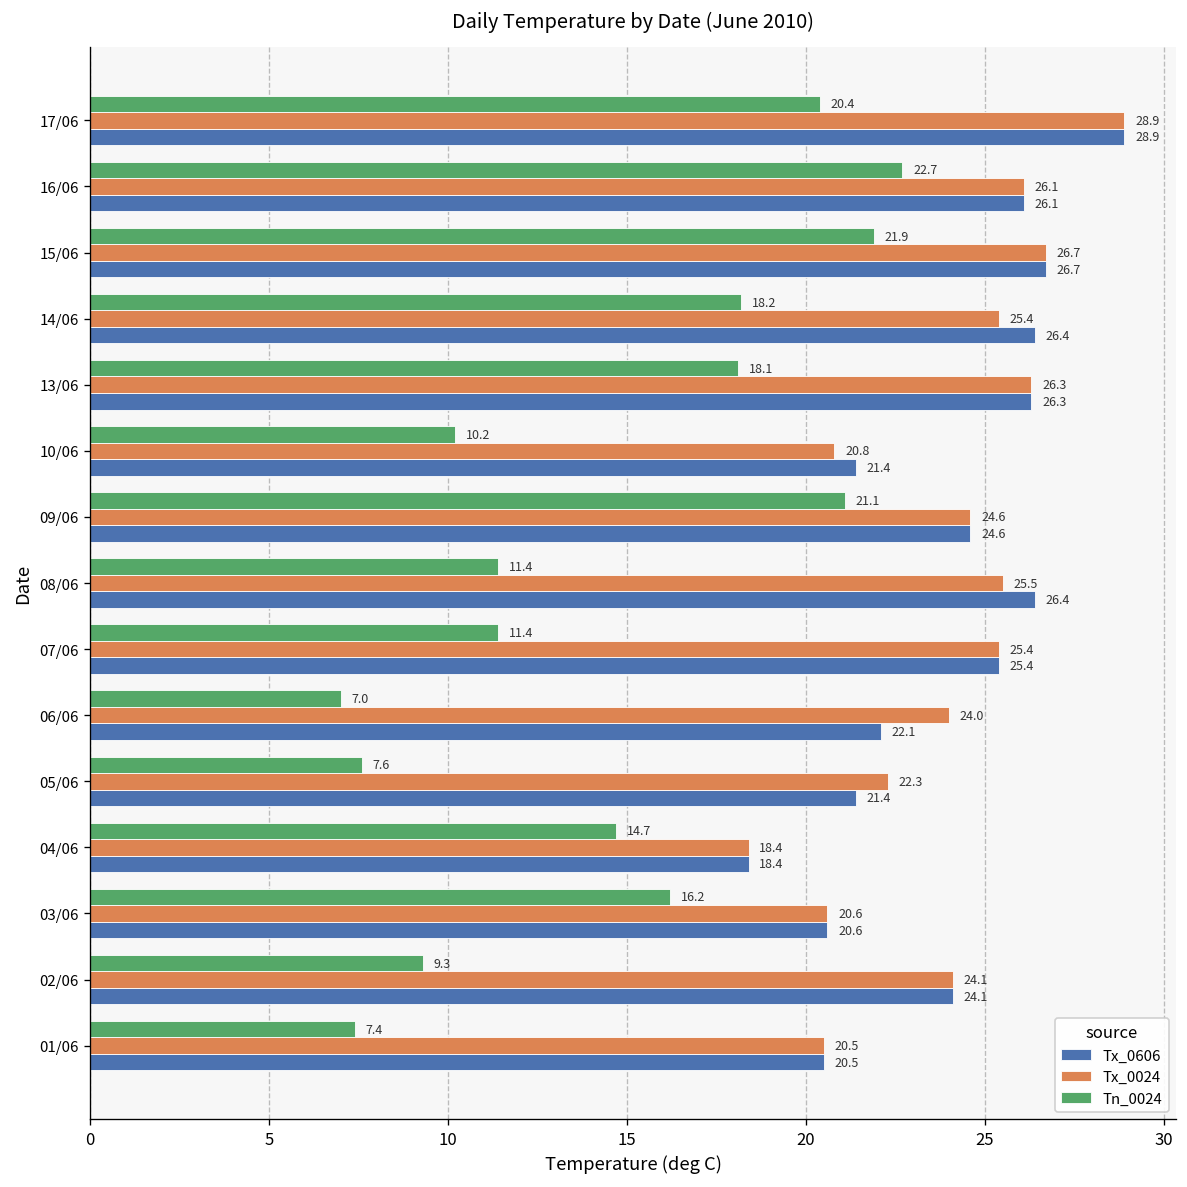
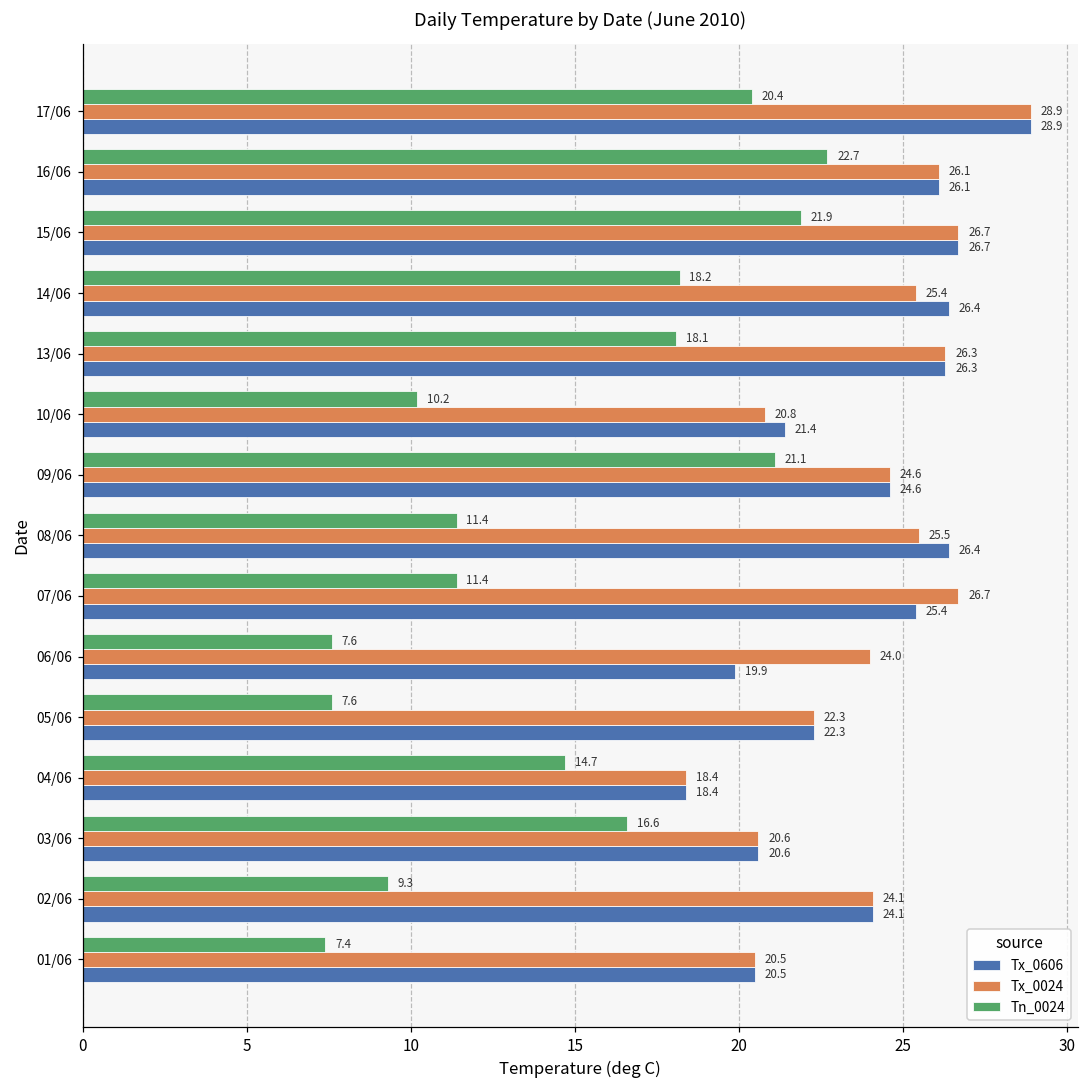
Tx_0024, 07/06: 25.4 -> 26.7
Tn_0024, 06/06: 7.0 -> 7.6
Tx_0606, 06/06: 22.1 -> 19.9
Tx_0606, 05/06: 21.4 -> 22.3
Tn_0024, 03/06: 16.2 -> 16.6
